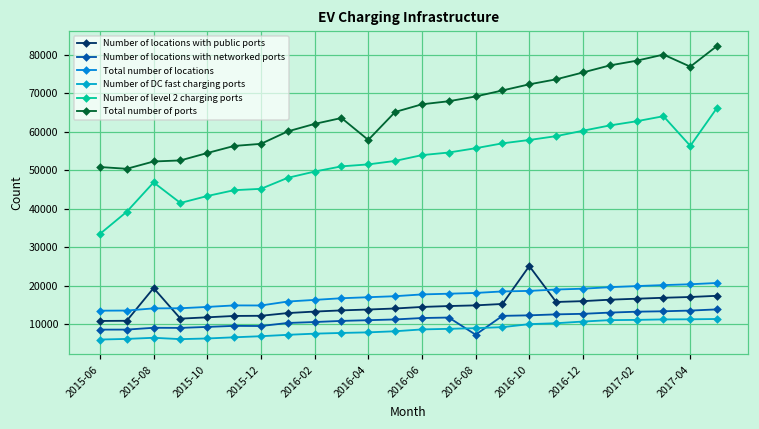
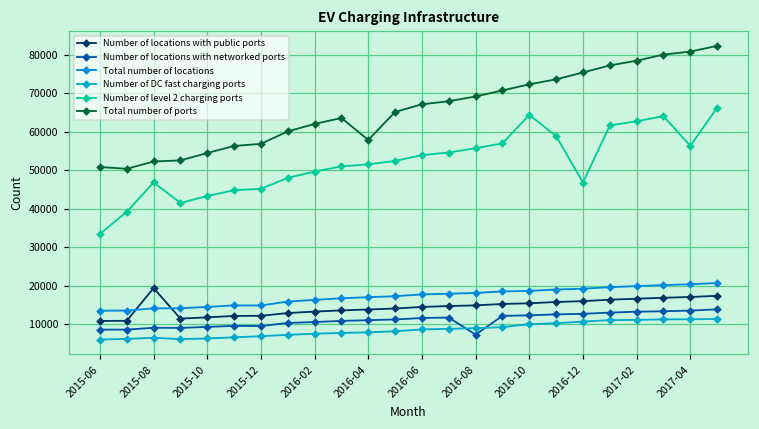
Number of locations with public ports, 2016-10: 25000 -> 15000
Number of level 2 charging ports, 2016-10: 58000 -> 64000
Number of level 2 charging ports, 2016-12: 60000 -> 47000
Total number of ports, 2017-04: 77000 -> 81000
